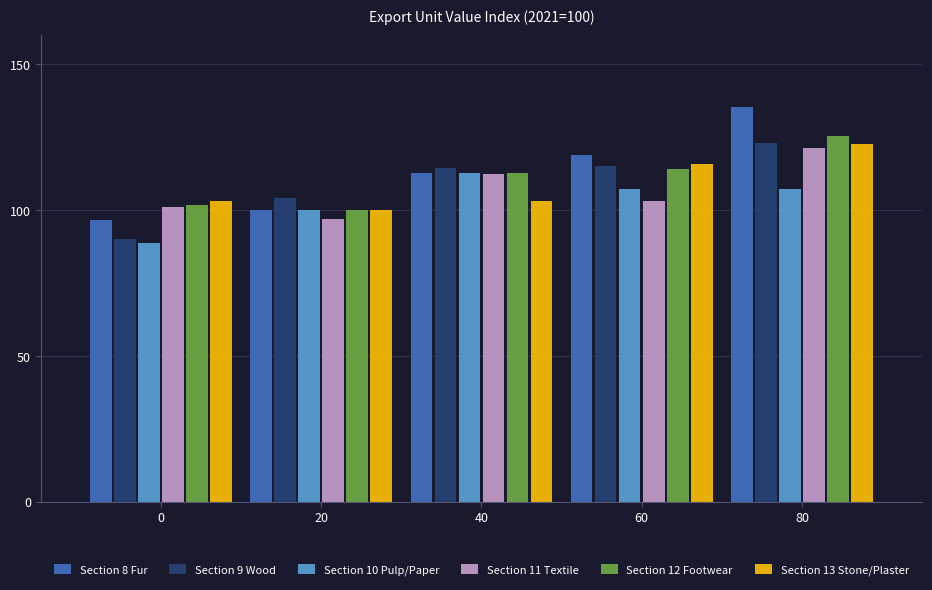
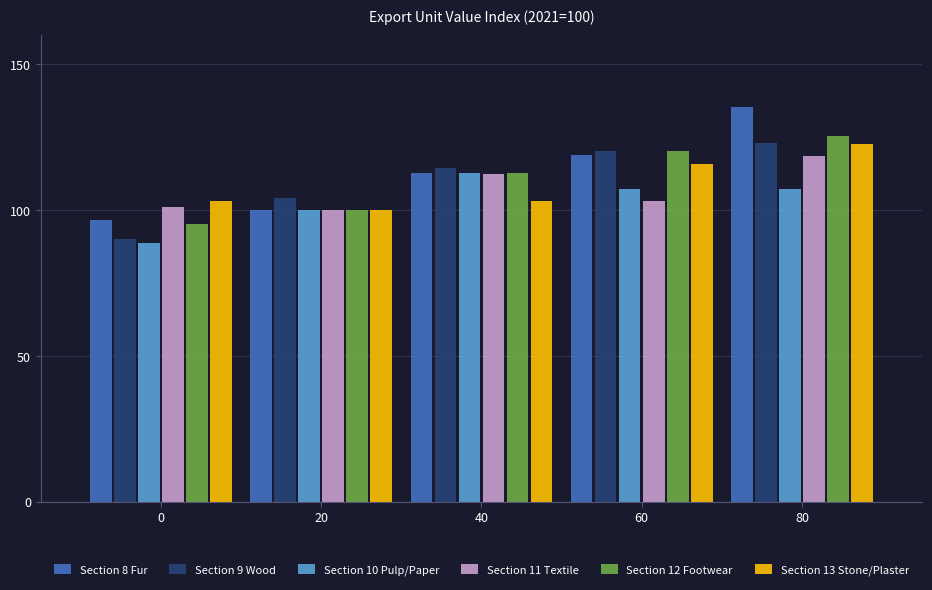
Section 12 Footwear, 0: 102 -> 95
Section 11 Textile, 20: 97 -> 100
Section 9 Wood, 60: 115 -> 120
Section 12 Footwear, 60: 114 -> 120
Section 11 Textile, 80: 121 -> 118
